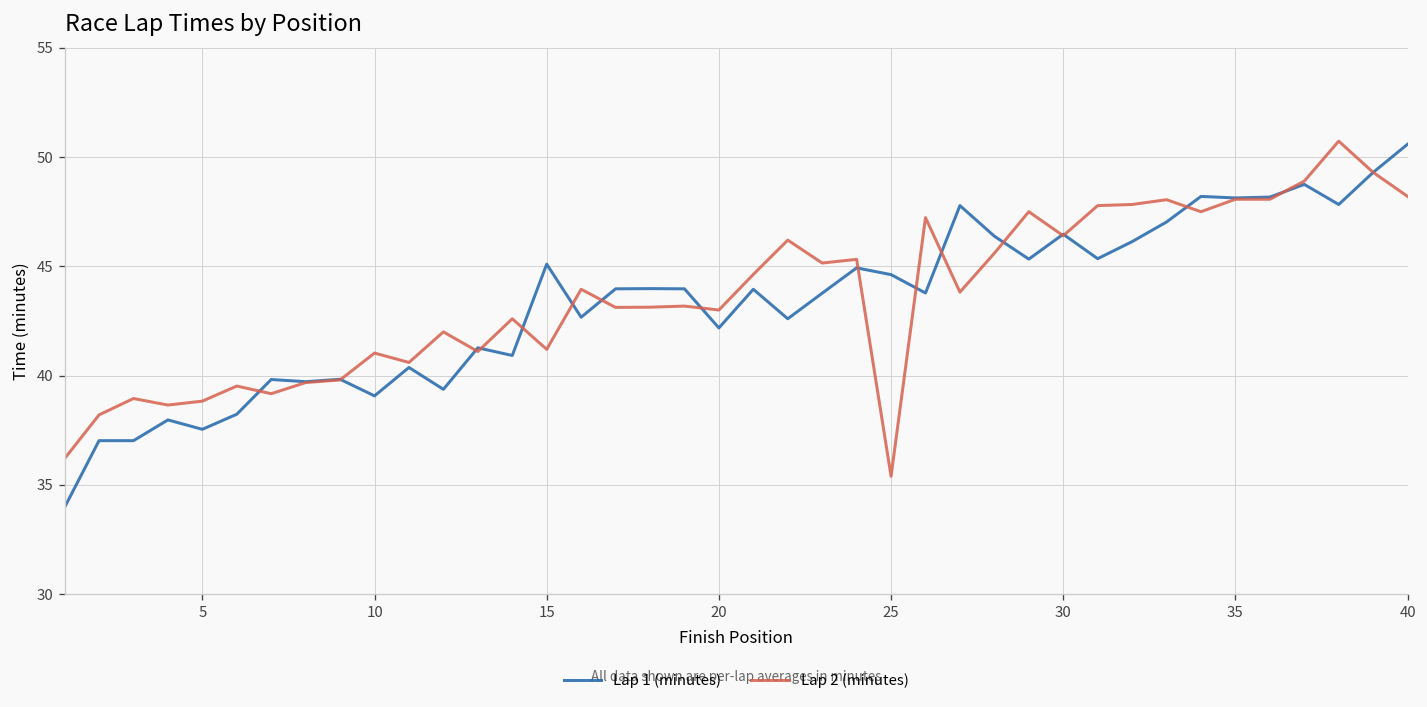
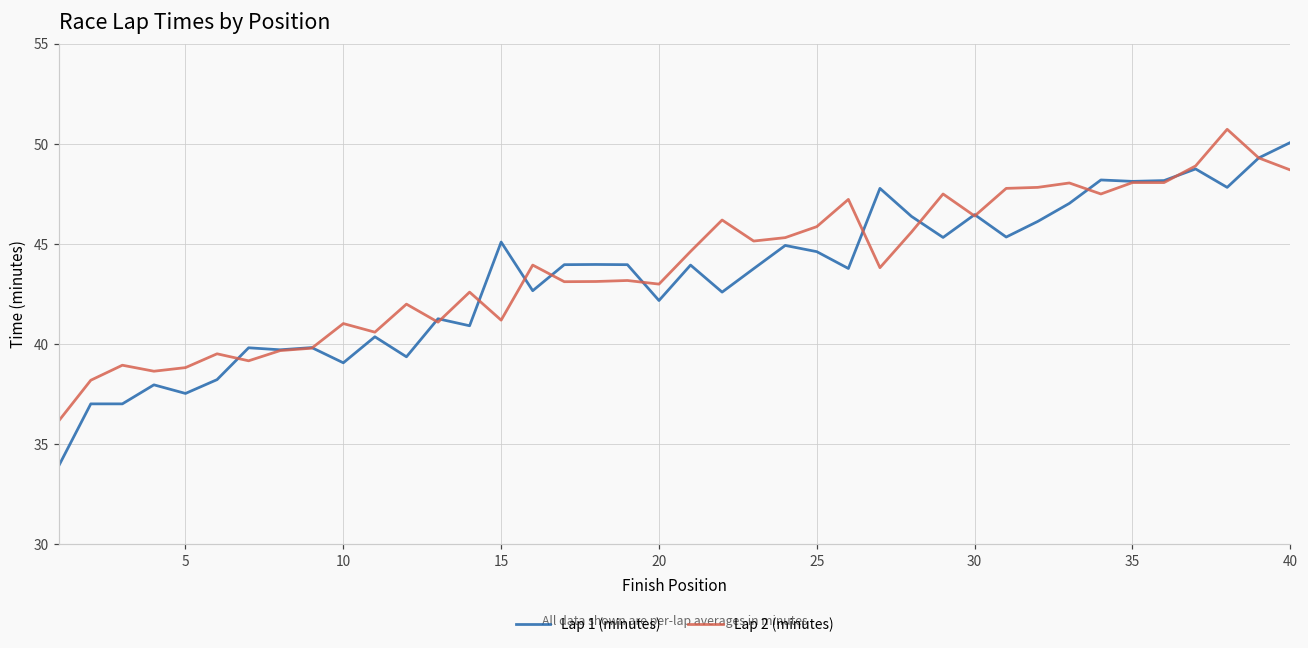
Lap 2 (minutes), 25: 35.4 -> 45.9
Lap 1 (minutes), 40: 50.6 -> 50.1
Lap 2 (minutes), 40: 48.2 -> 48.7
